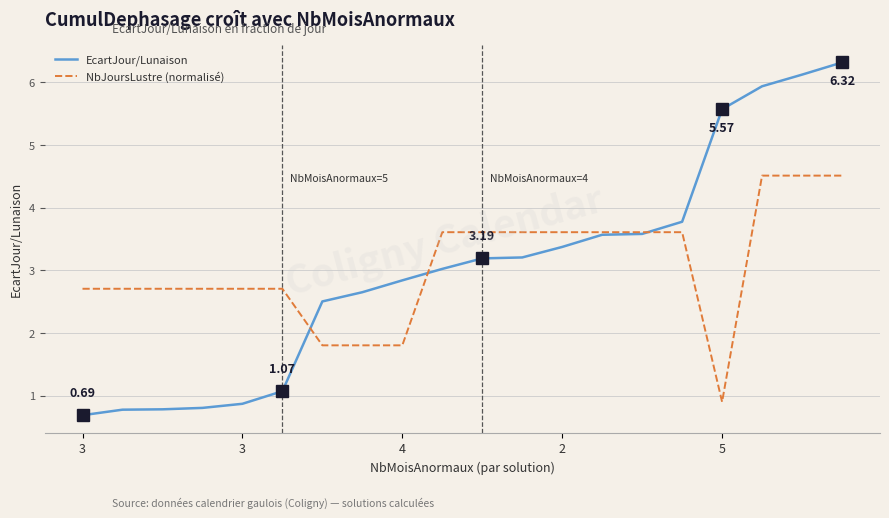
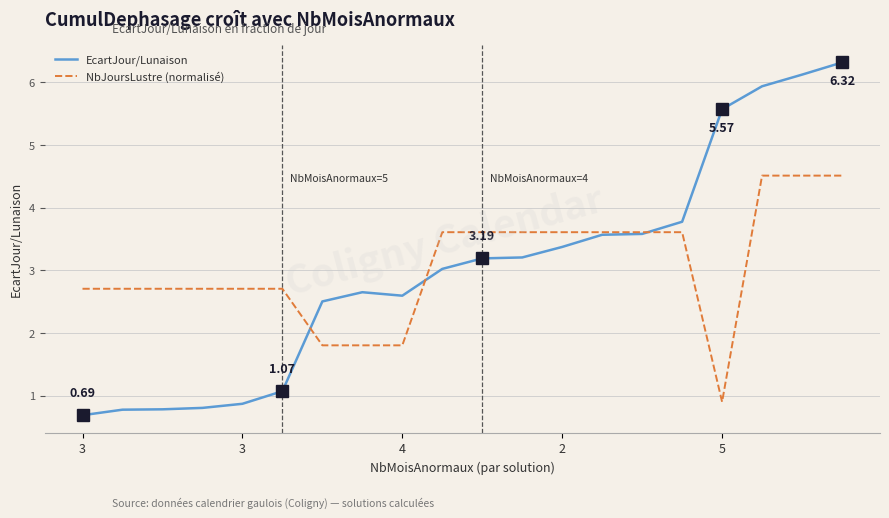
EcartJour/Lunaison, 4: 2.8 -> 2.6
